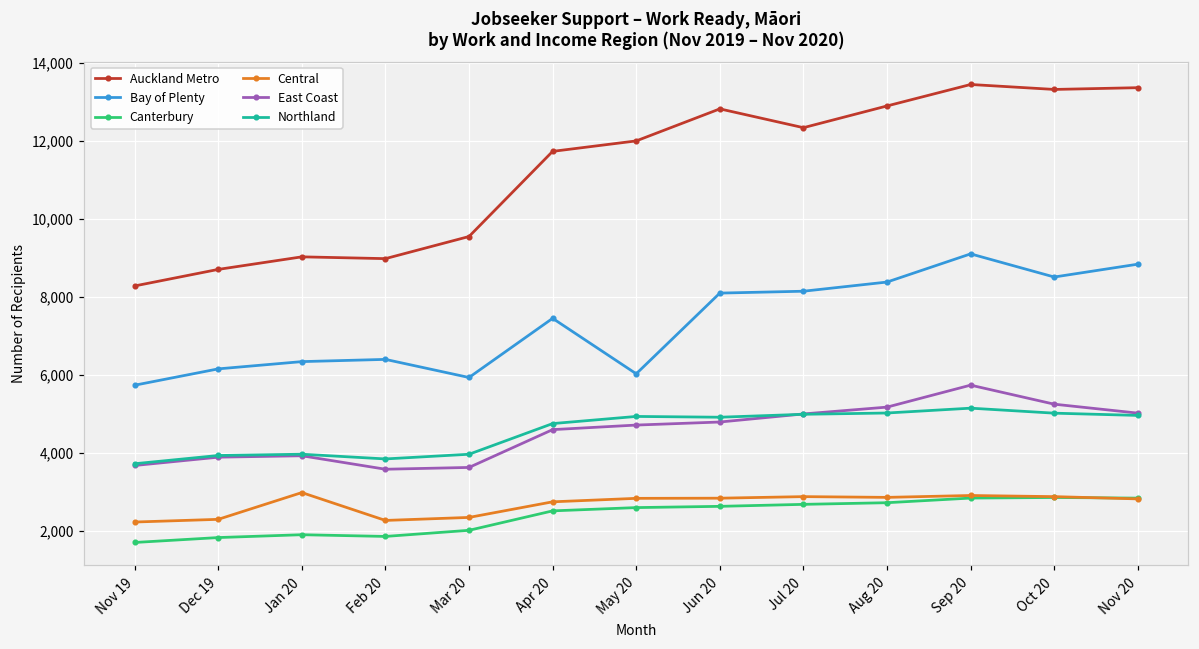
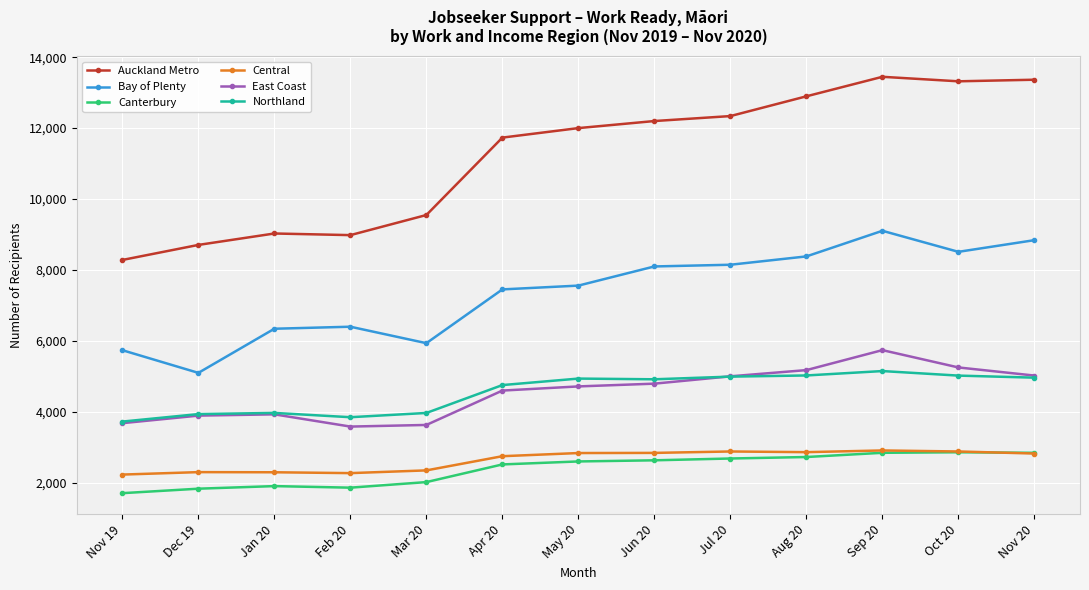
Bay of Plenty, Dec 19: 6,200 -> 5,100
Central, Jan 20: 3,000 -> 2,300
Bay of Plenty, May 20: 6,000 -> 7,600
Auckland Metro, Jun 20: 12,800 -> 12,200
